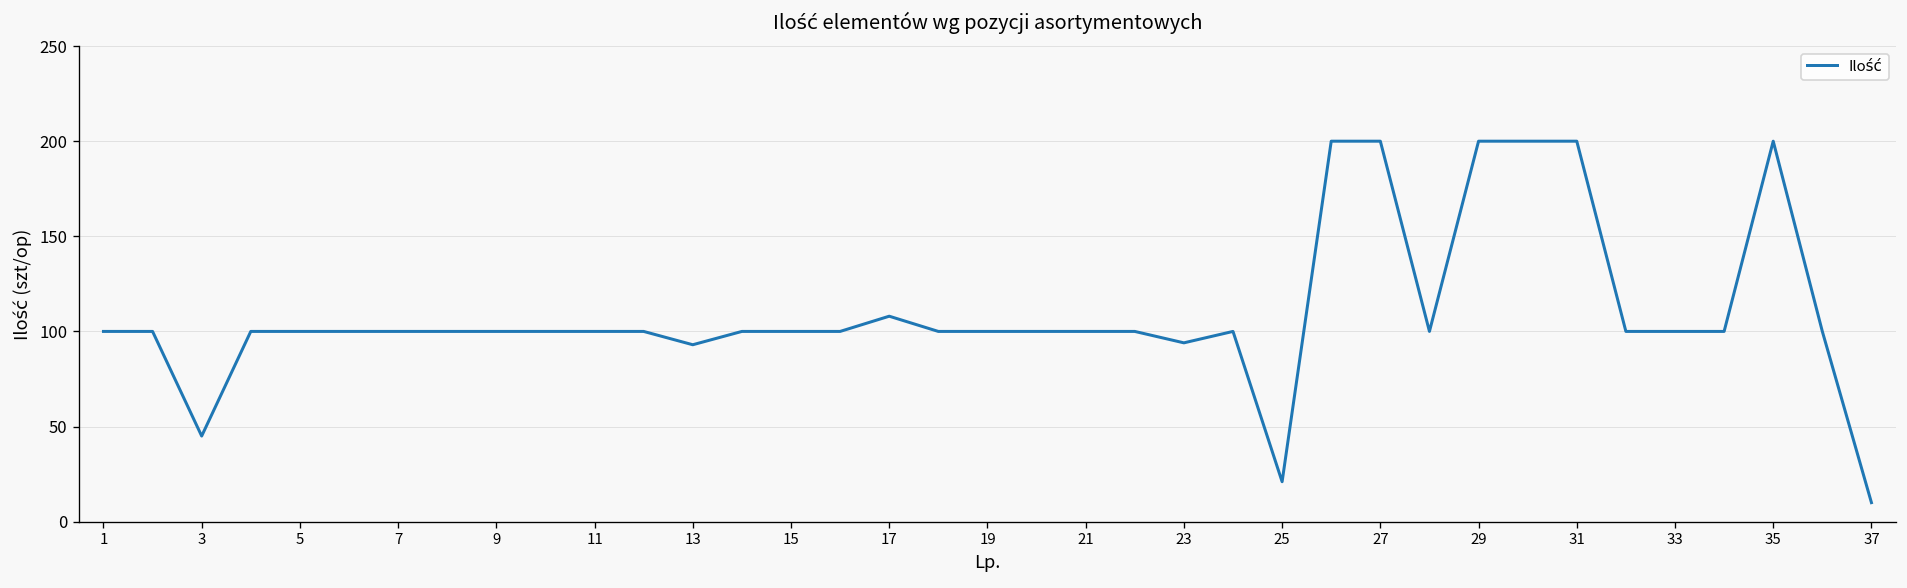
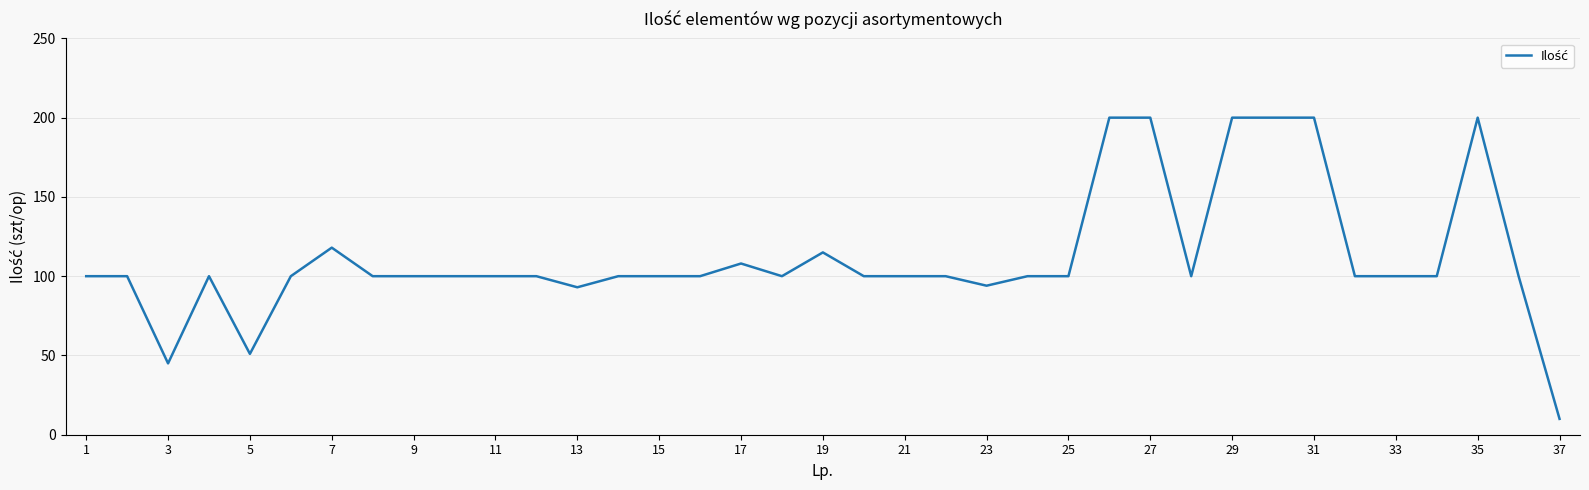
5: 100 -> 51
7: 100 -> 118
19: 100 -> 115
25: 21 -> 100
